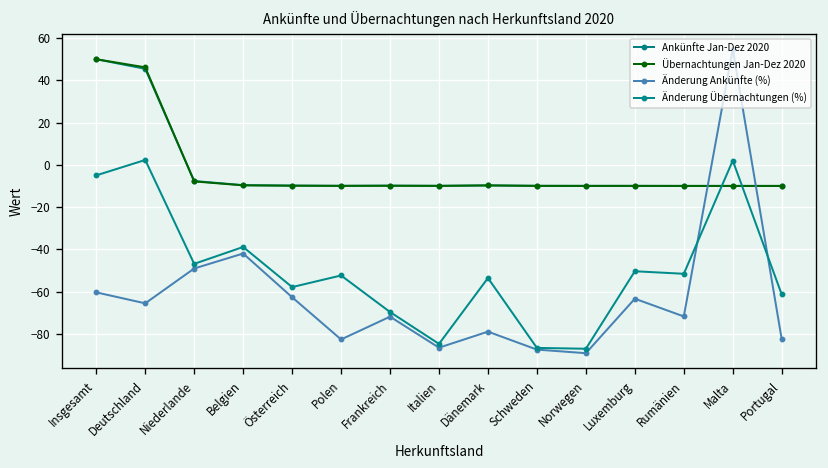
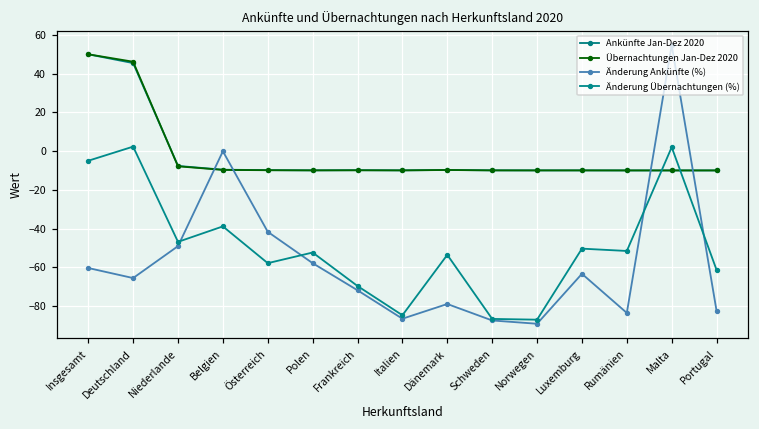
Änderung Ankünfte (%), Belgien: -42 -> 0
Änderung Ankünfte (%), Österreich: -63 -> -42
Änderung Ankünfte (%), Polen: -83 -> -58
Änderung Ankünfte (%), Rumänien: -72 -> -84
